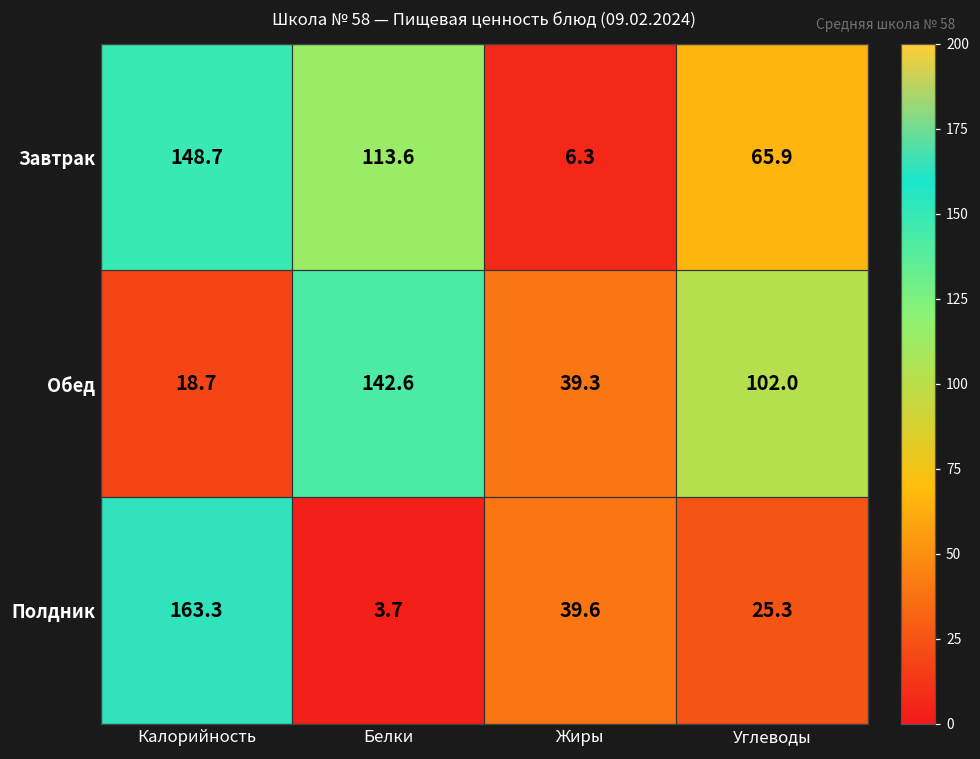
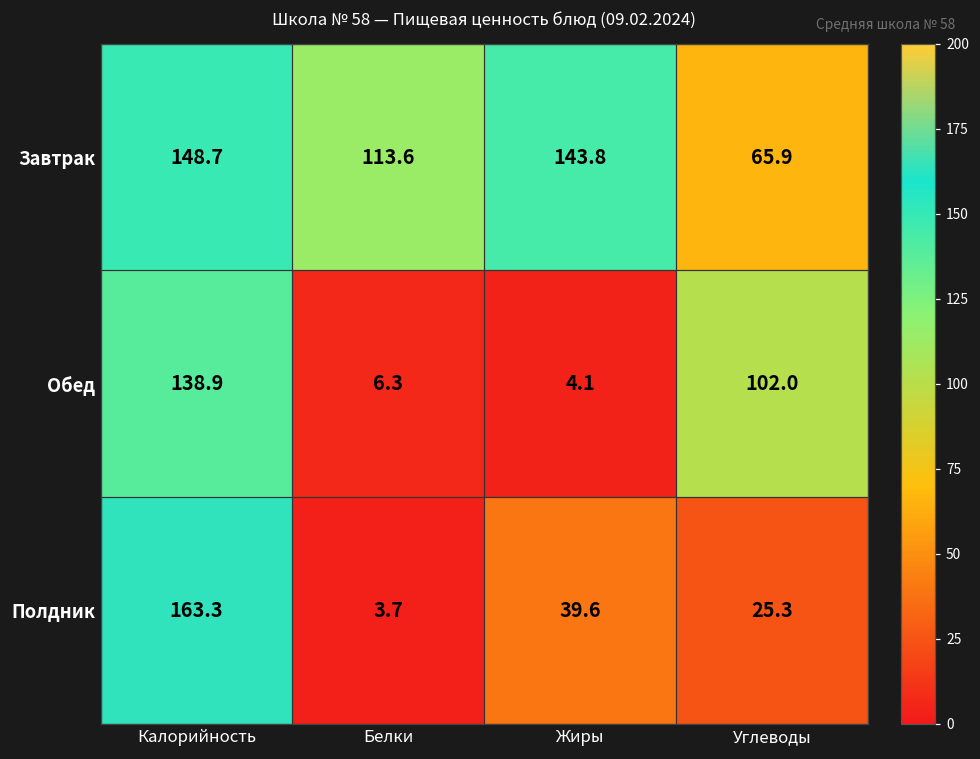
Завтрак, Жиры: 6.3 -> 143.8
Обед, Калорийность: 18.7 -> 138.9
Обед, Белки: 142.6 -> 6.3
Обед, Жиры: 39.3 -> 4.1
